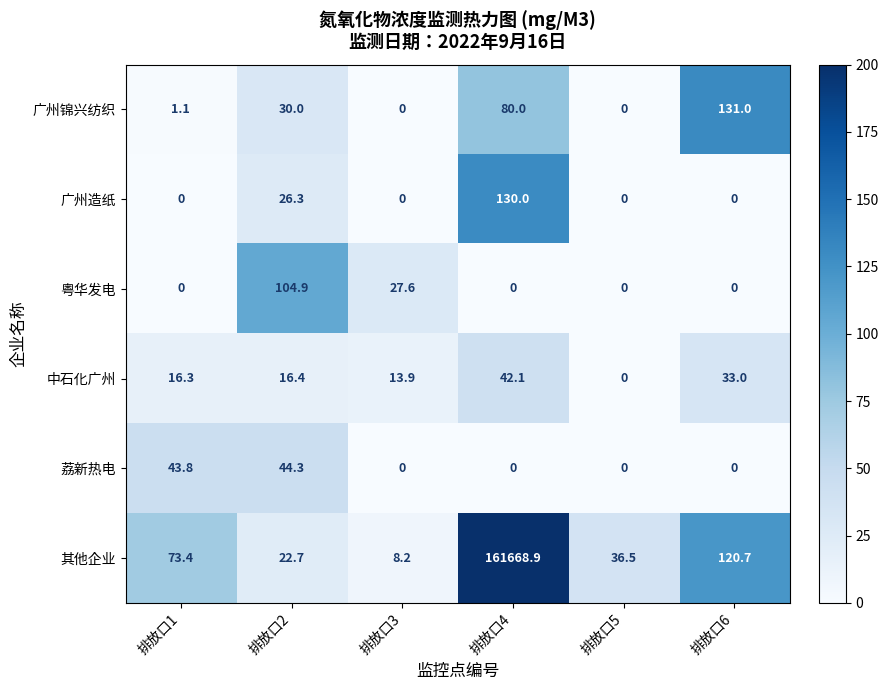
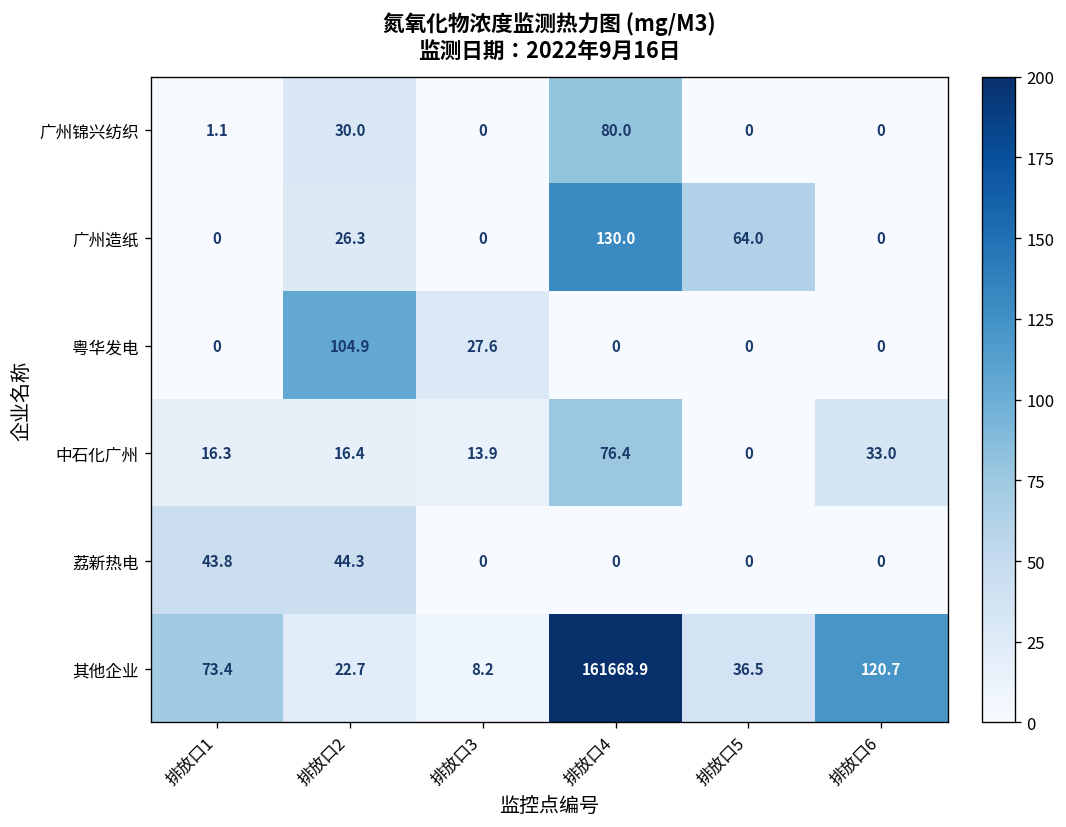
广州锦兴纺织, 排放口6: 131.0 -> 0
广州造纸, 排放口5: 0 -> 64.0
中石化广州, 排放口4: 42.1 -> 76.4
